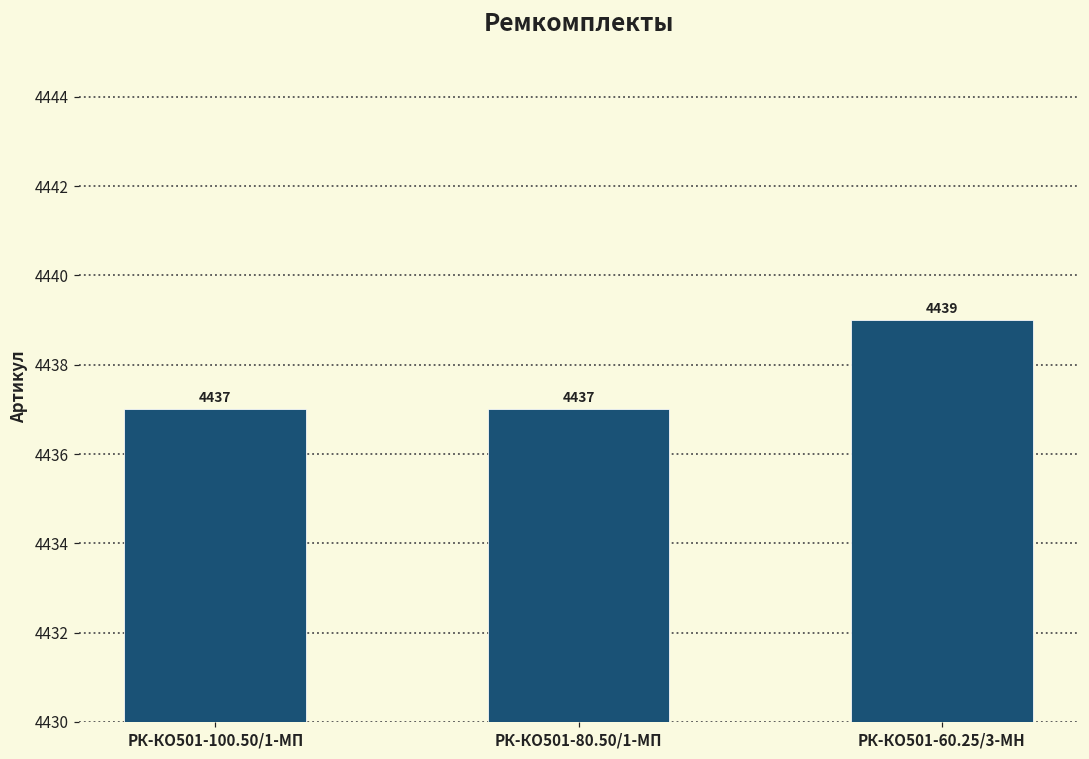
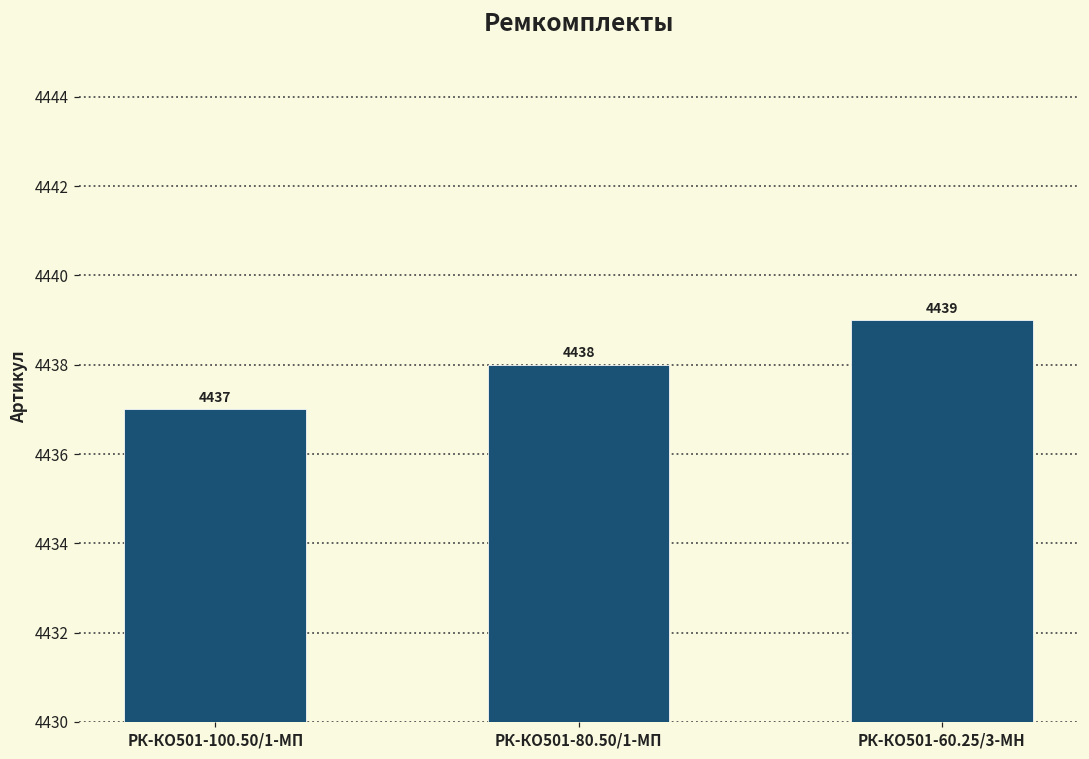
РК-КО501-80.50/1-МП: 4437 -> 4438
